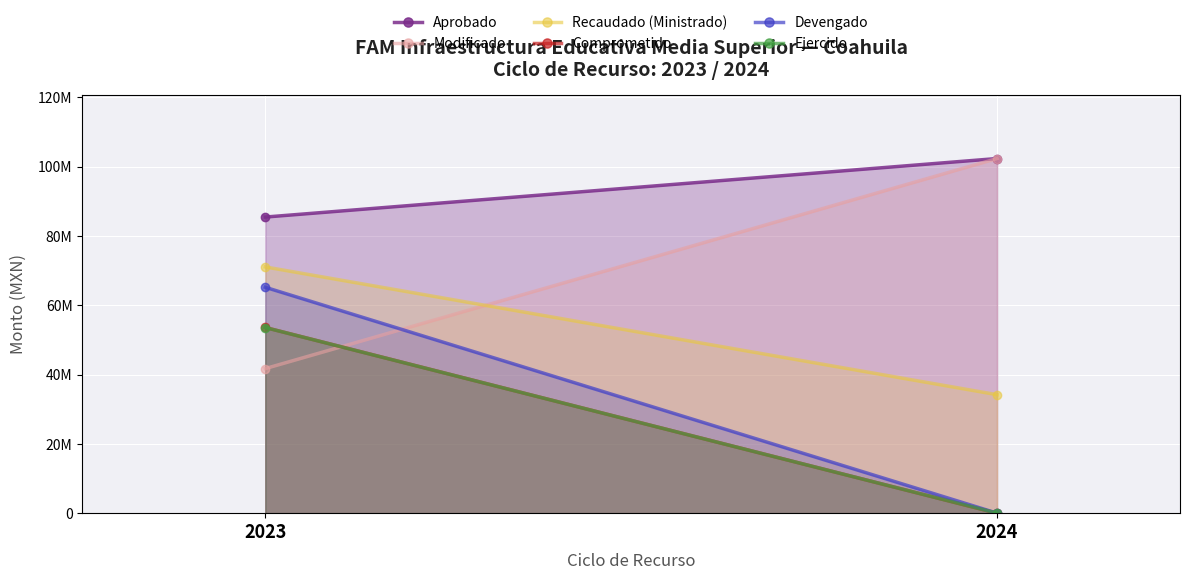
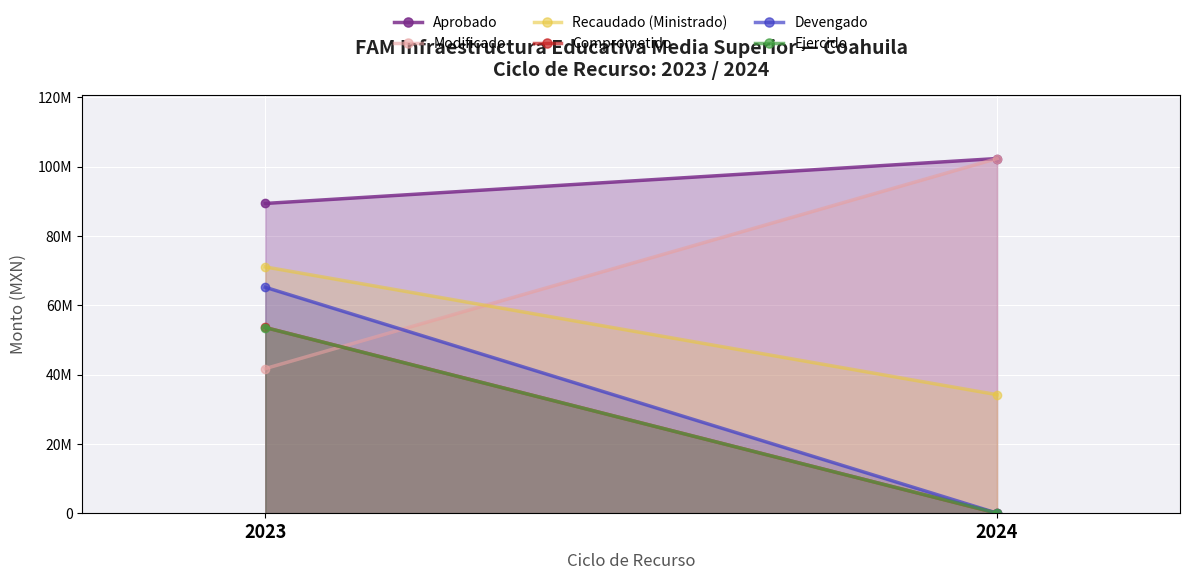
Aprobado, 2023: 85000000 -> 89000000
